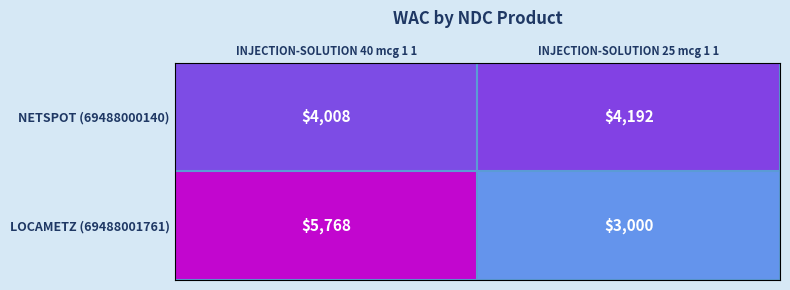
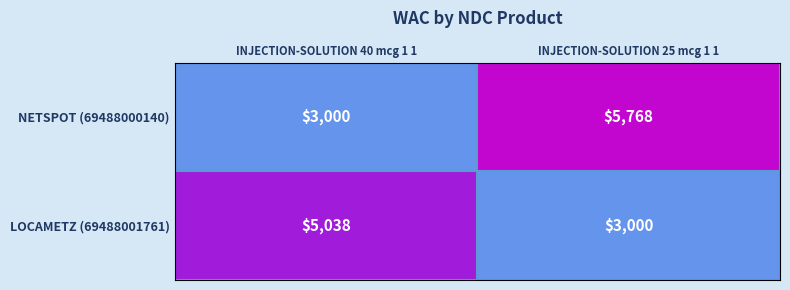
NETSPOT (69488000140), INJECTION-SOLUTION 40 mcg 1 1: $4,008 -> $3,000
NETSPOT (69488000140), INJECTION-SOLUTION 25 mcg 1 1: $4,192 -> $5,768
LOCAMETZ (69488001761), INJECTION-SOLUTION 40 mcg 1 1: $5,768 -> $5,038
